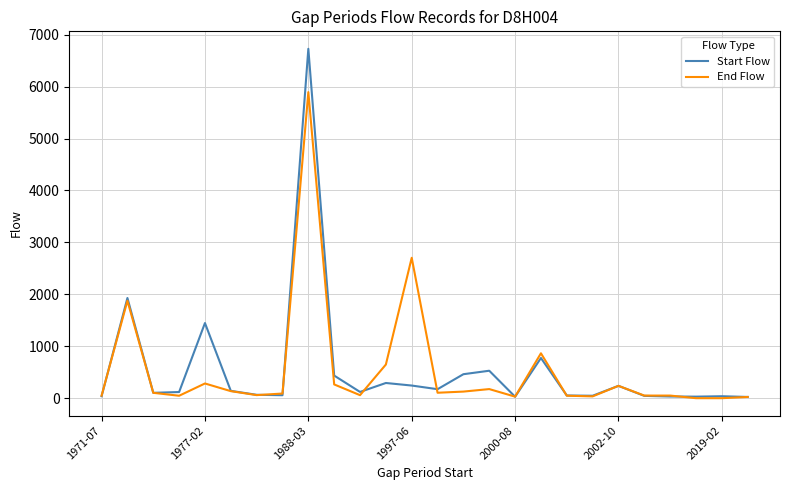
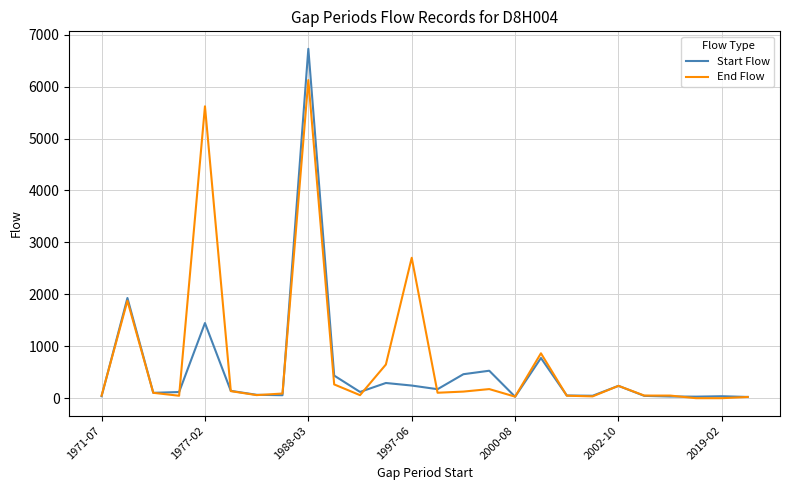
End Flow, 1977-02: 300 -> 5600
End Flow, 1988-03: 5900 -> 6100
